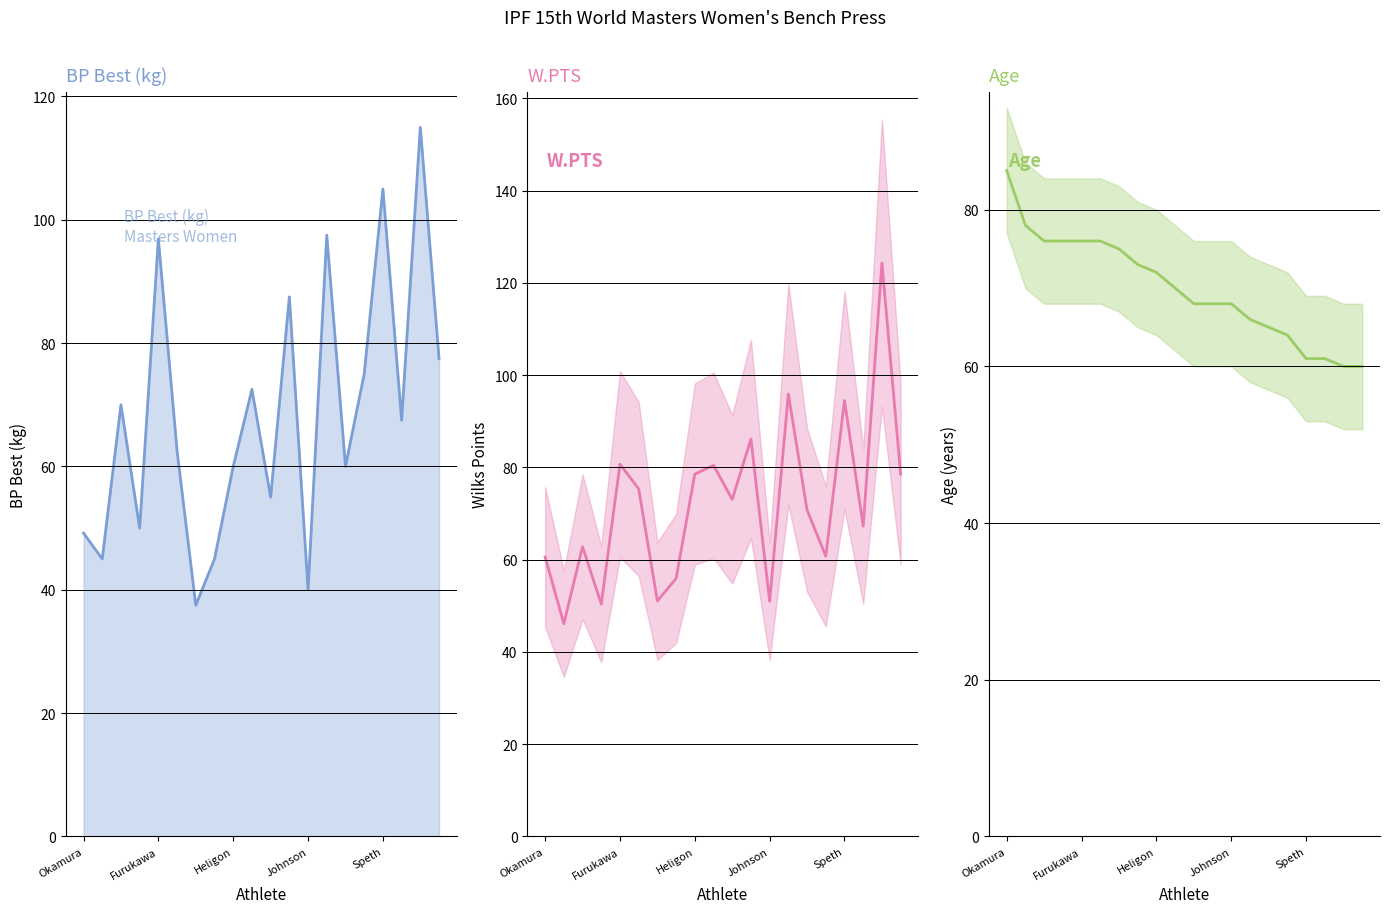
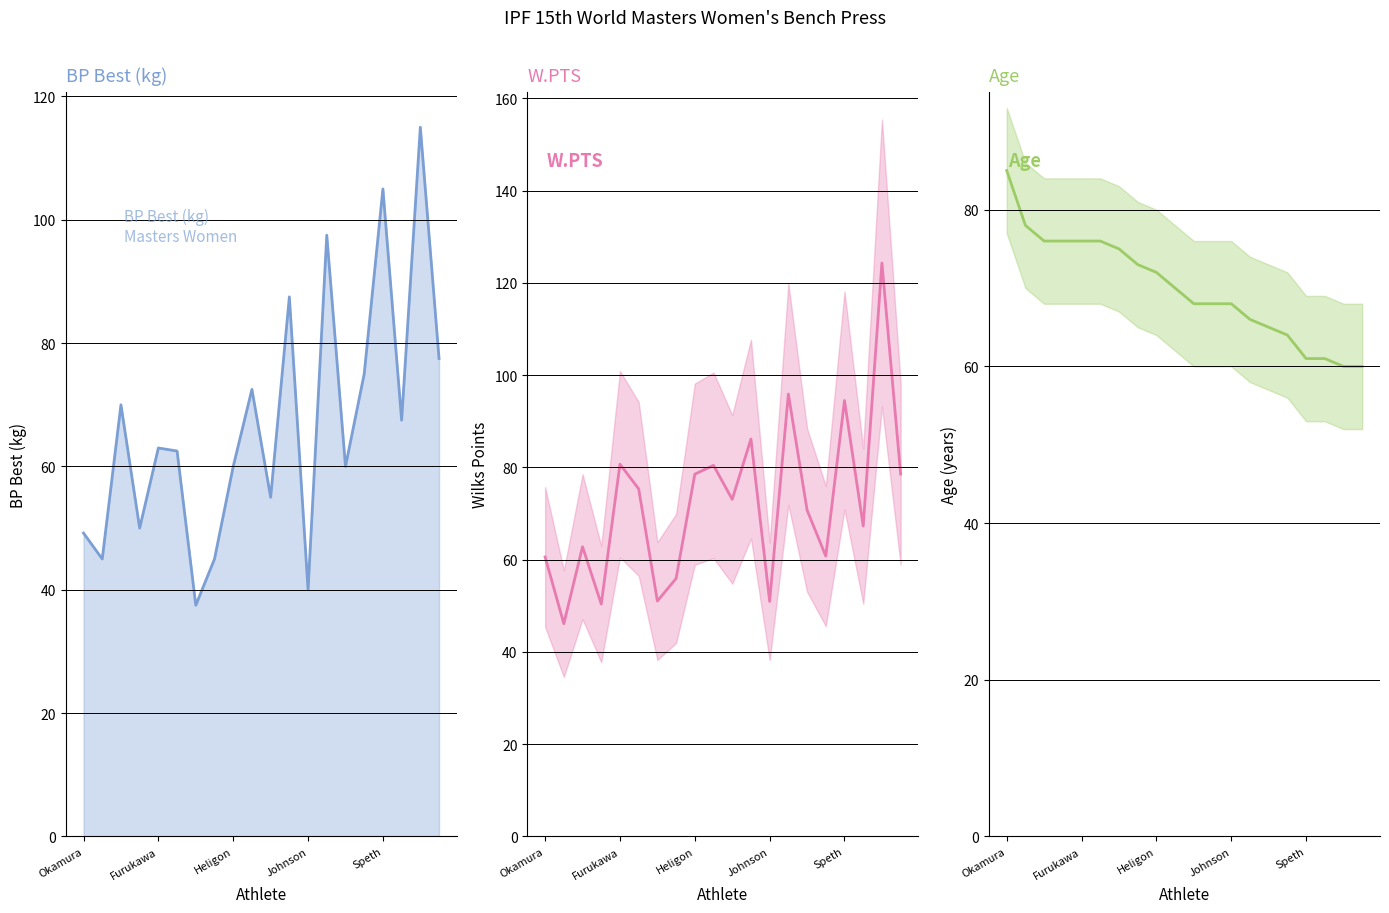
BP Best (kg), Furukawa: 97 -> 63
